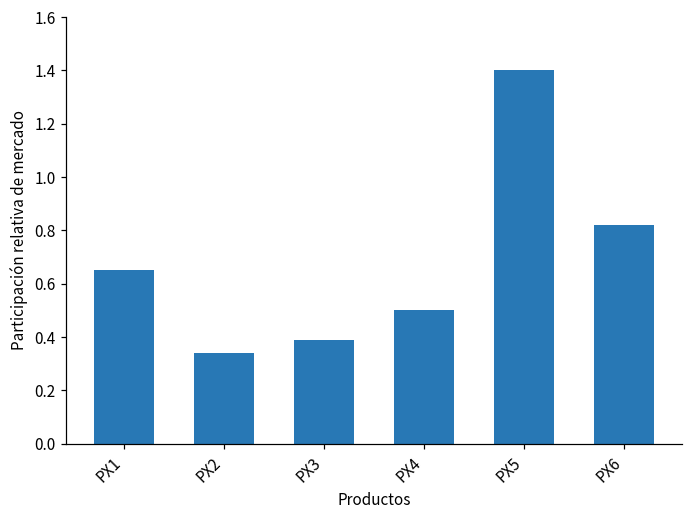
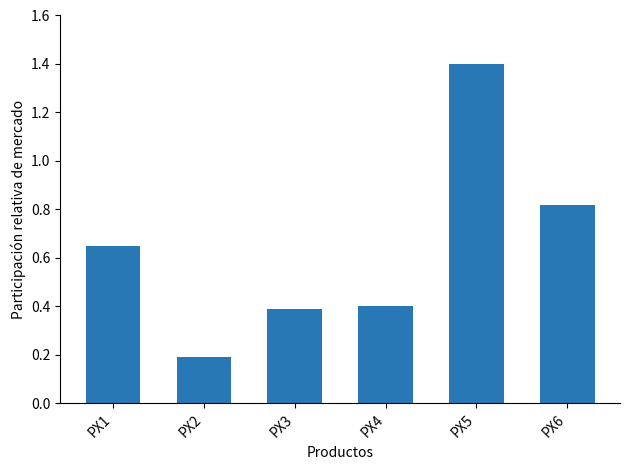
PX2: 0.34 -> 0.19
PX4: 0.5 -> 0.4
